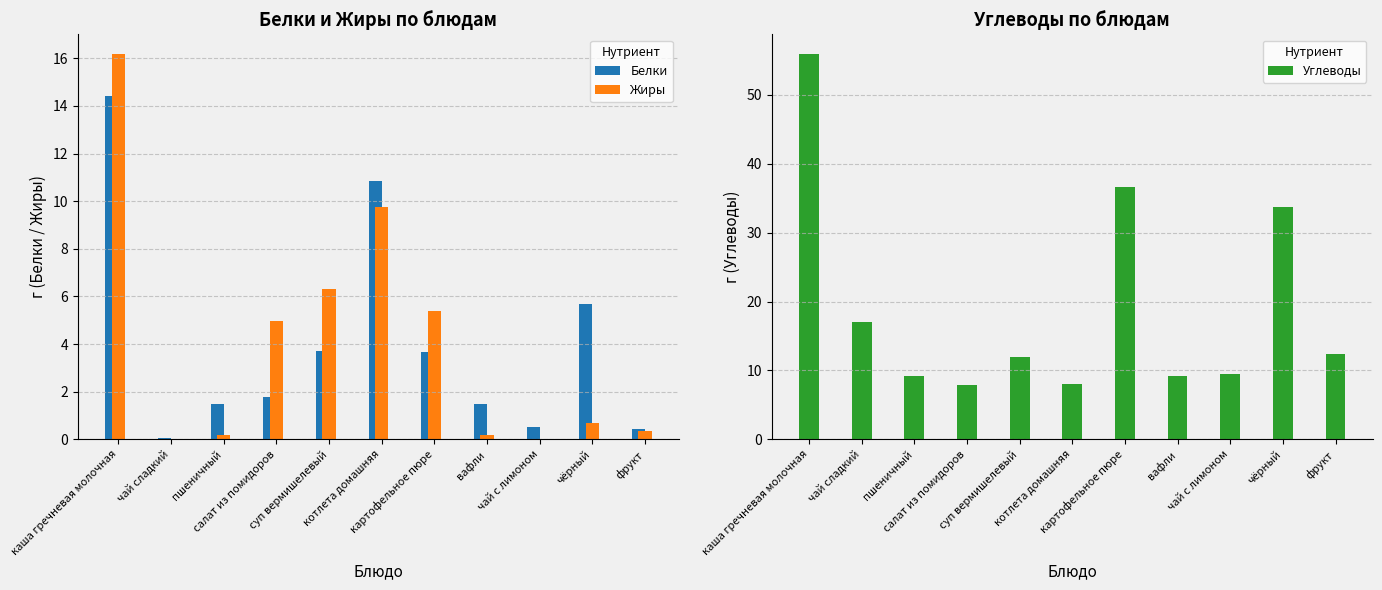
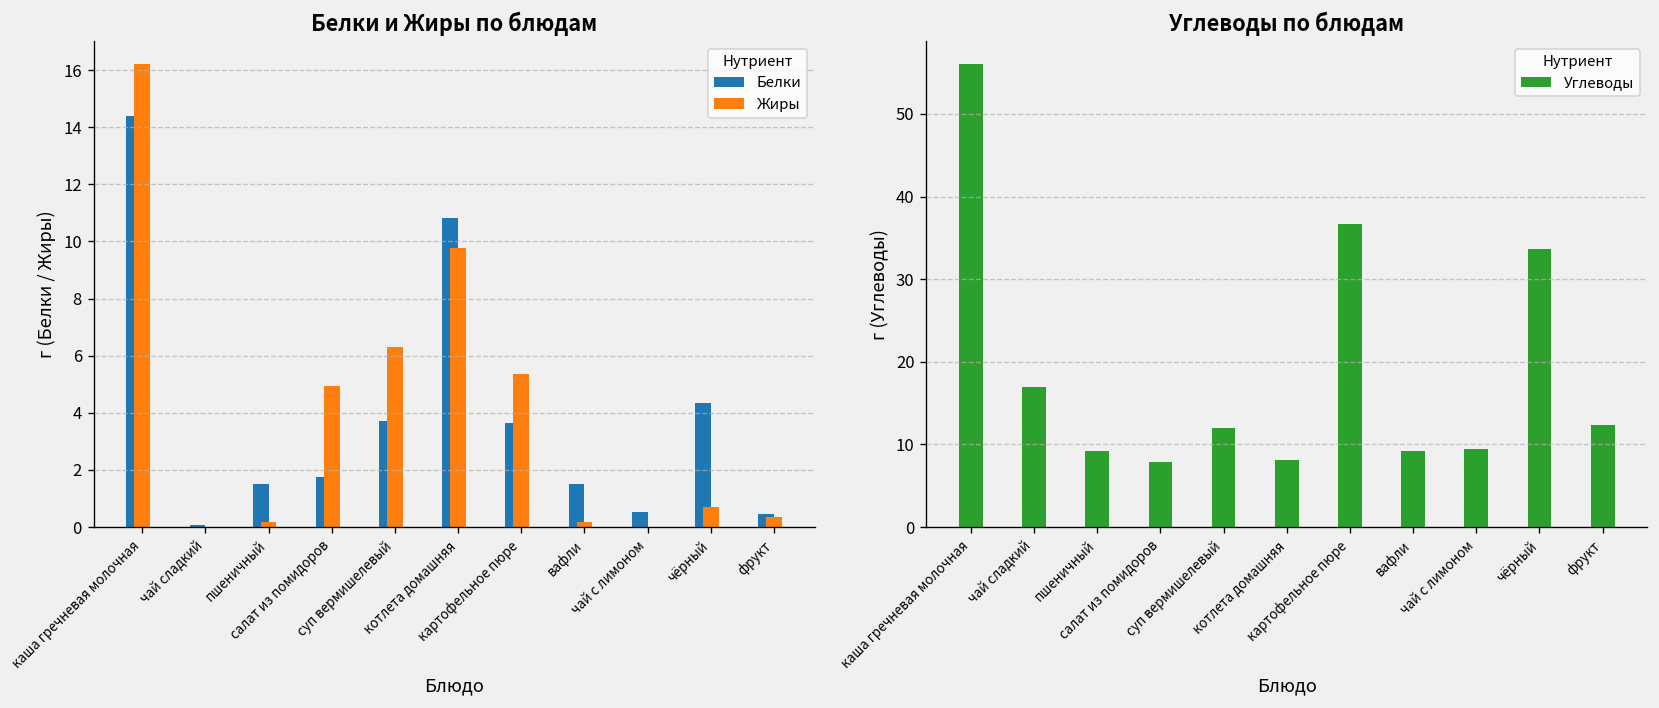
Белки и Жиры по блюдам, Белки, чёрный: 5.7 -> 4.3
